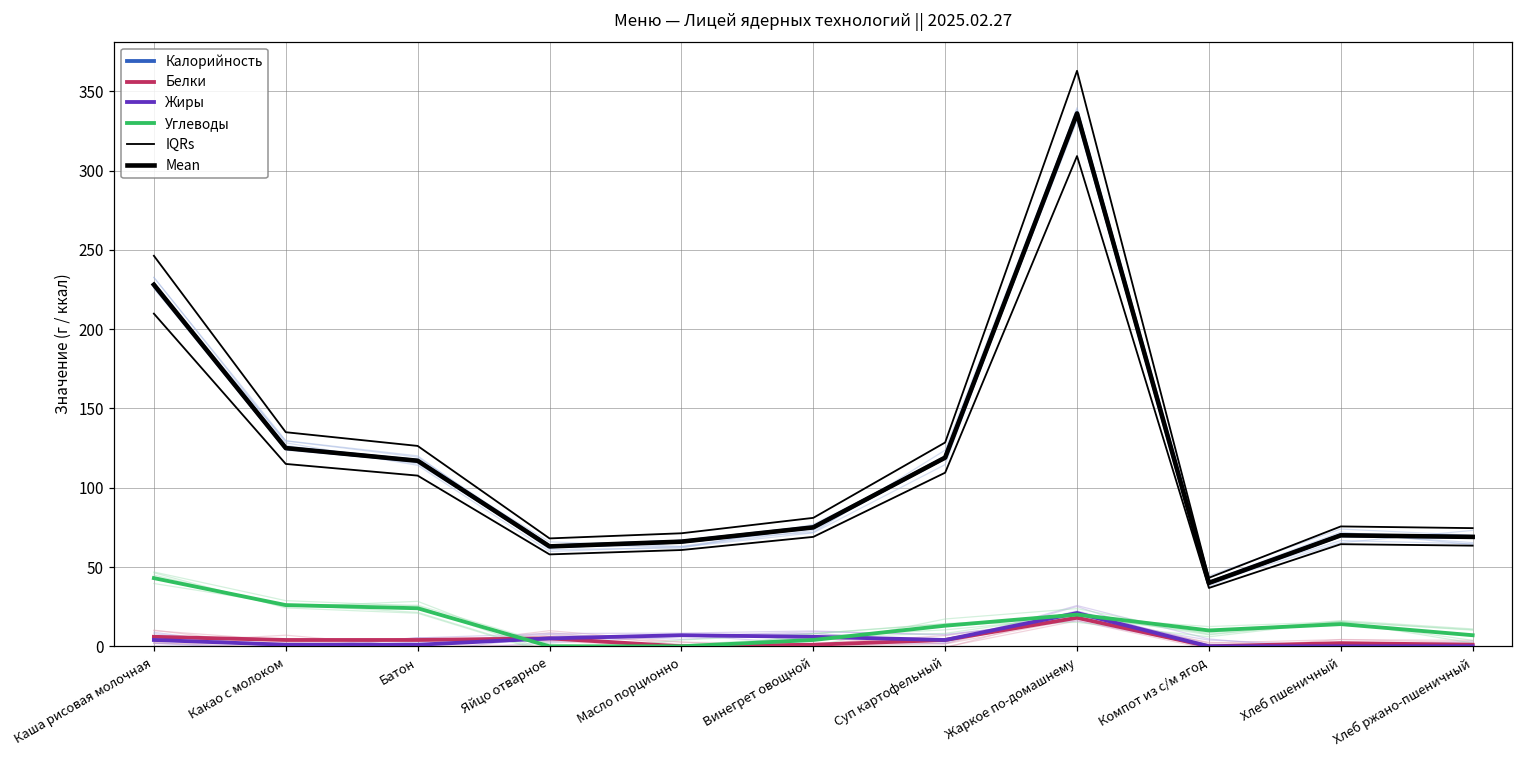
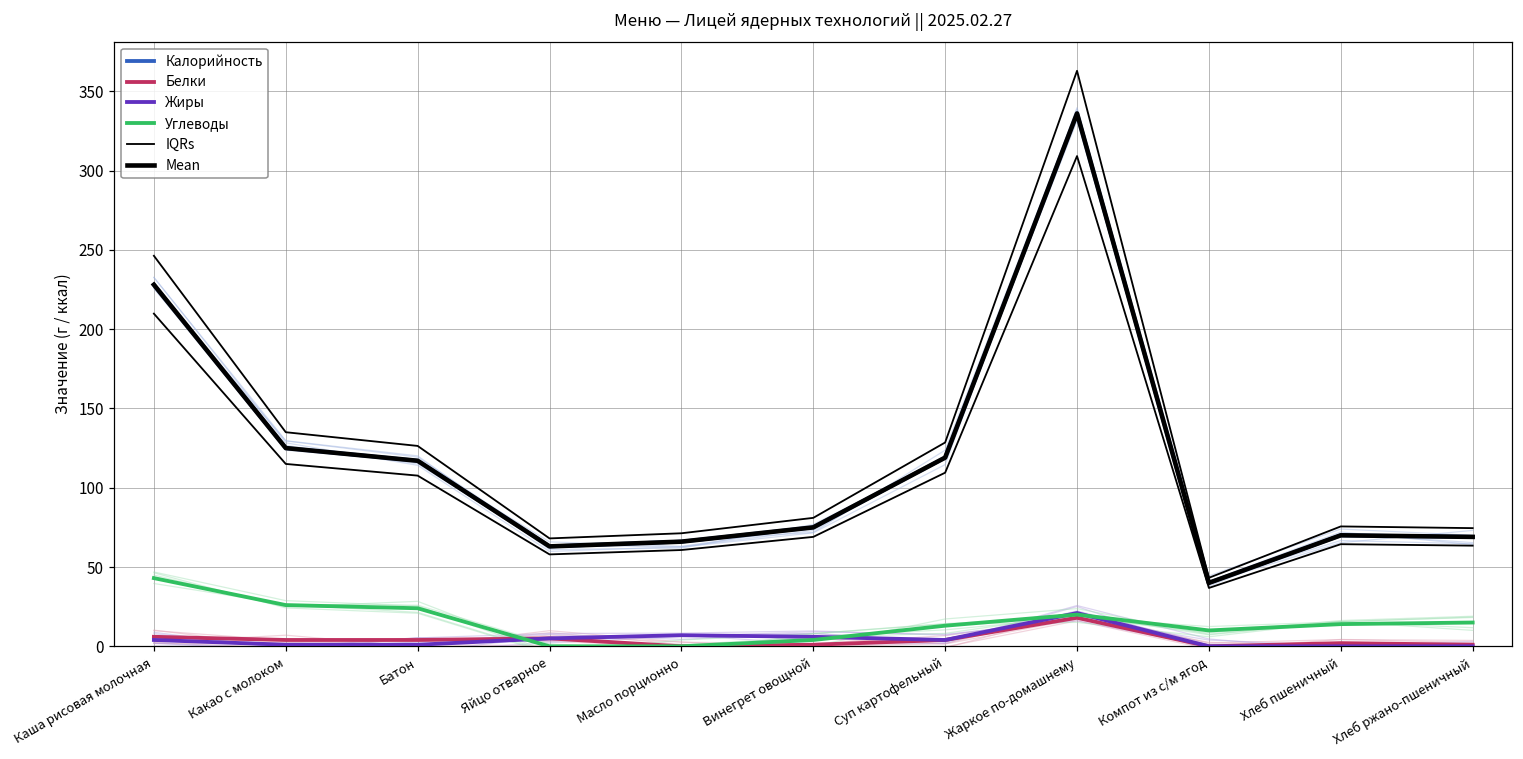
Углеводы, Хлеб ржано-пшеничный: 7 -> 15
